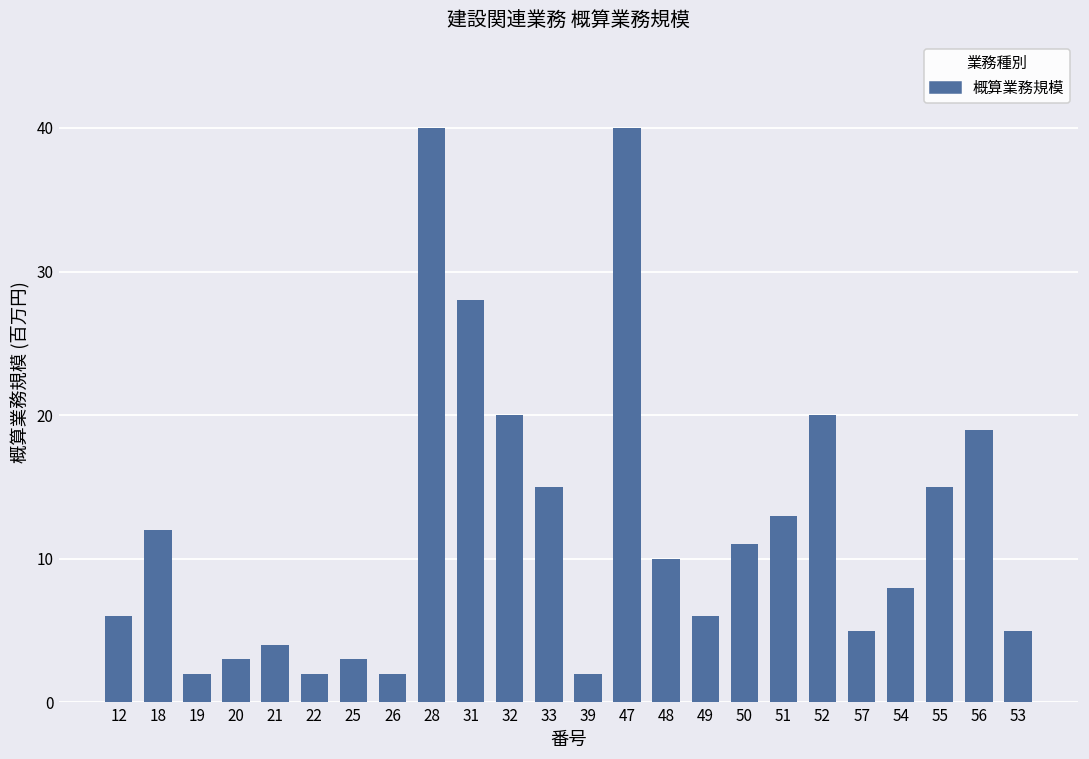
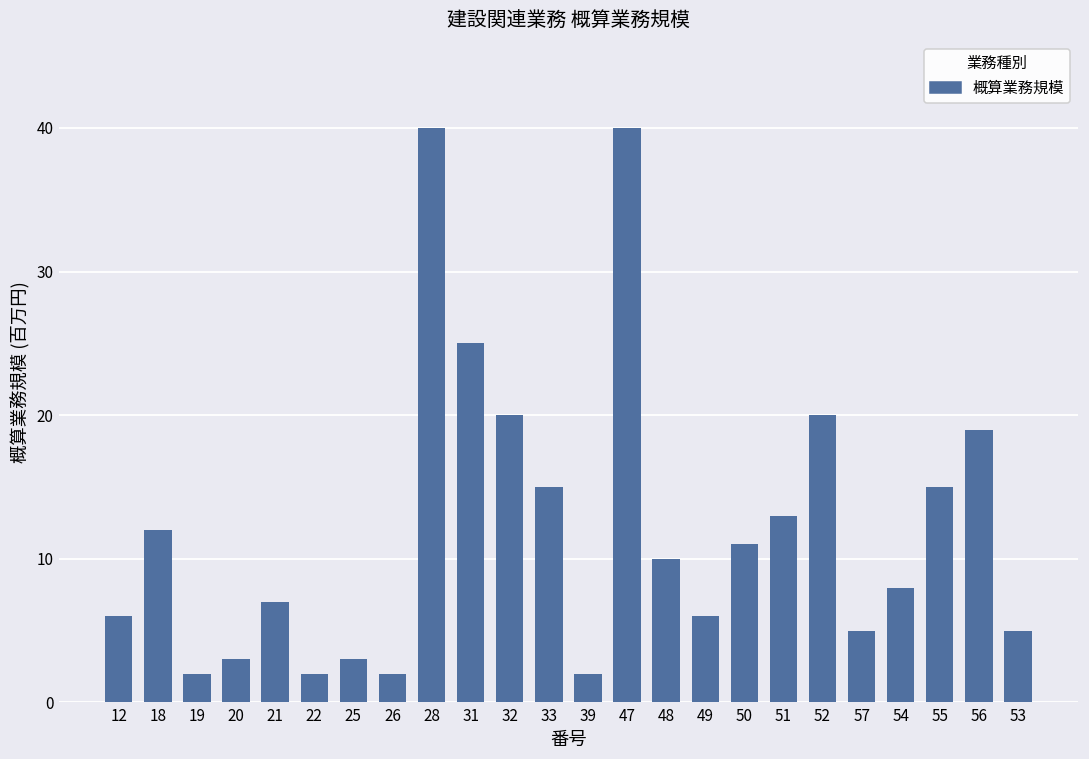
21: 4 -> 7
31: 28 -> 25
